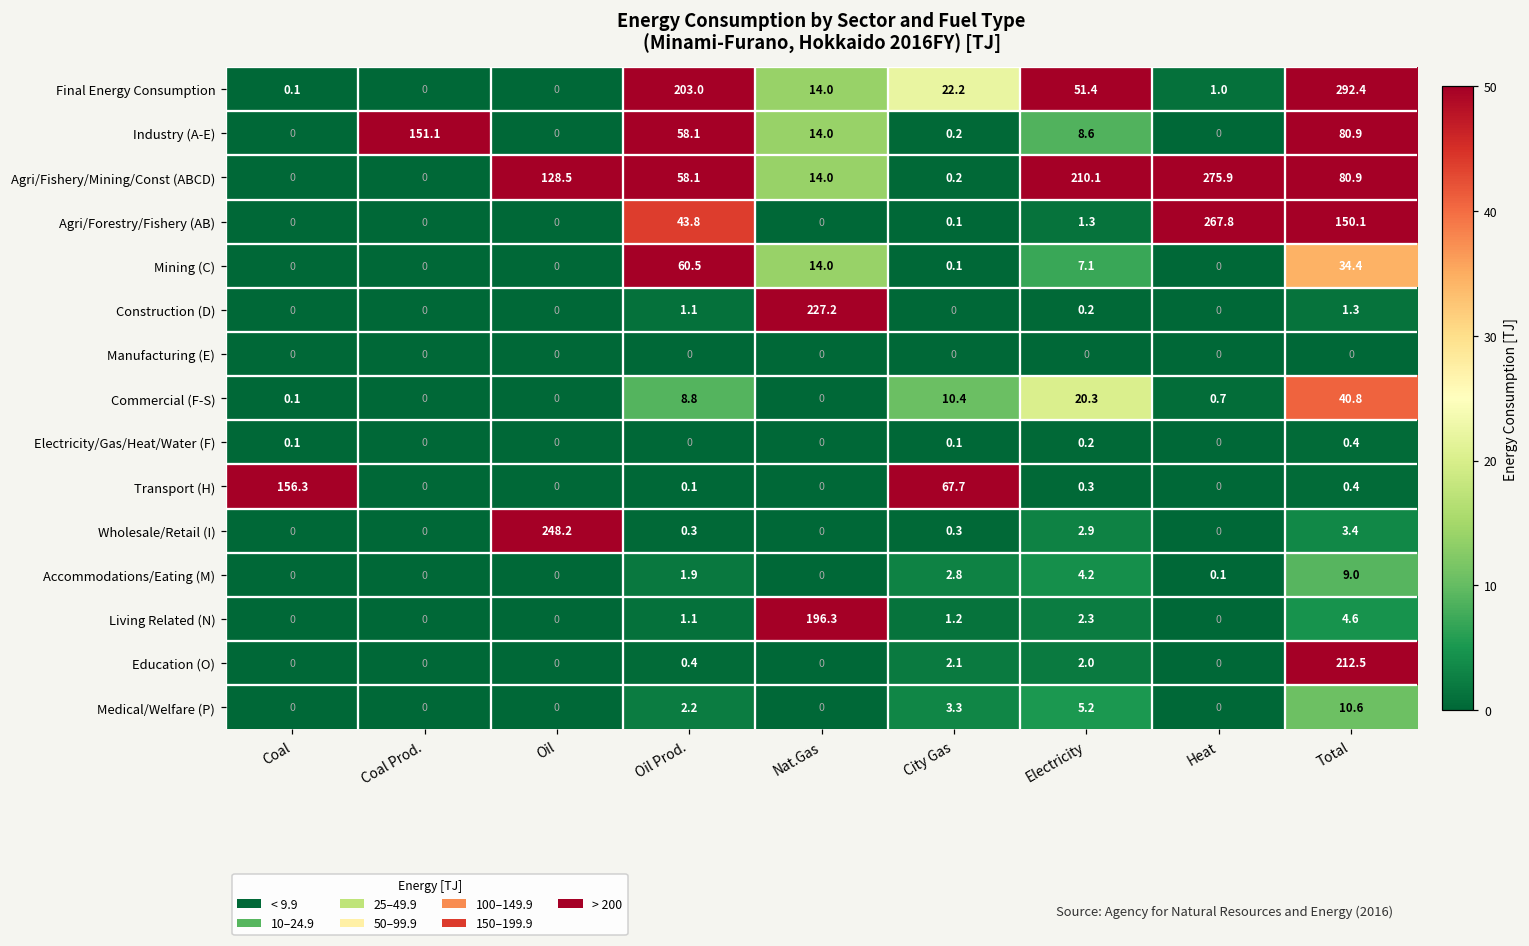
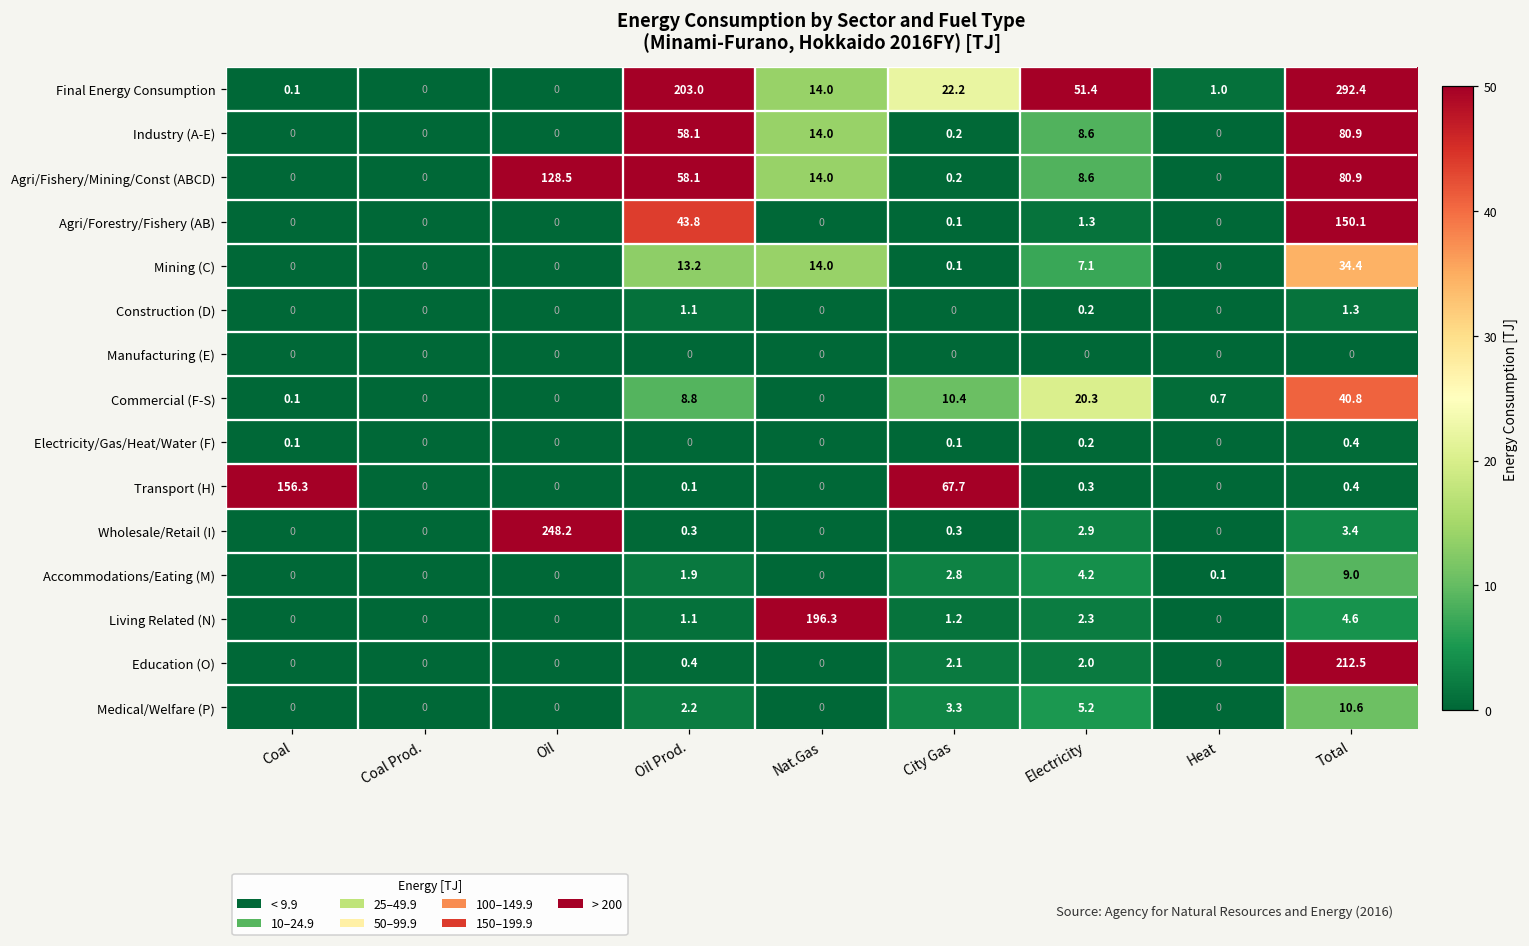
Industry (A-E), Coal Prod.: 151.1 -> 0
Agri/Fishery/Mining/Const (ABCD), Electricity: 210.1 -> 8.6
Agri/Fishery/Mining/Const (ABCD), Heat: 275.9 -> 0
Agri/Forestry/Fishery (AB), Heat: 267.8 -> 0
Mining (C), Oil Prod.: 60.5 -> 13.2
Construction (D), Nat.Gas: 227.2 -> 0
